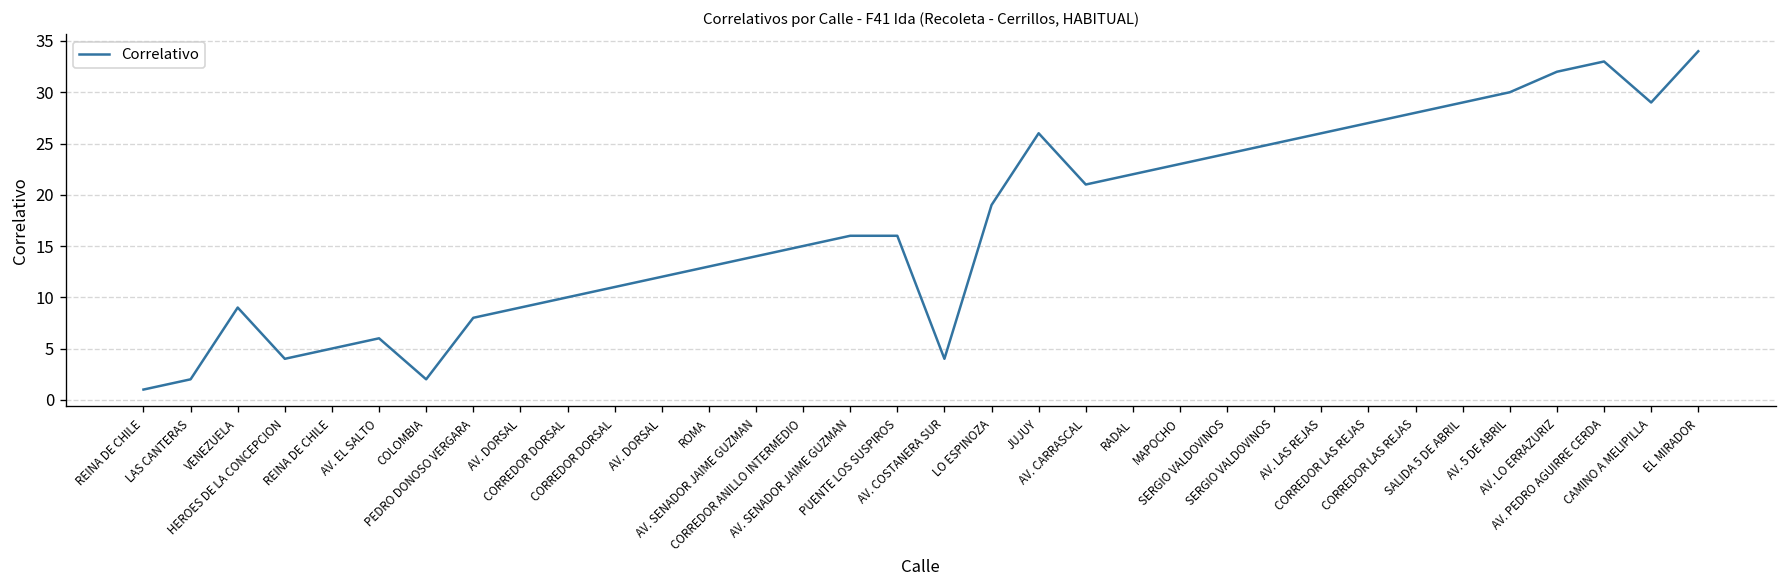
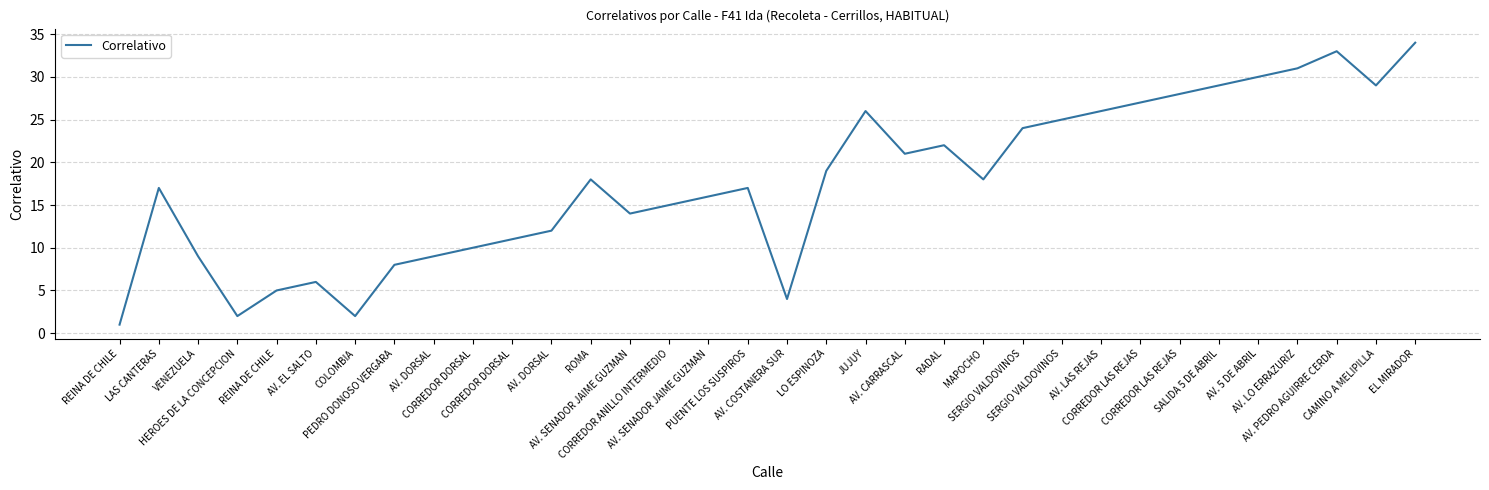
LAS CANTERAS: 2 -> 17
HEROES DE LA CONCEPCION: 4 -> 2
ROMA: 13 -> 18
PUENTE LOS SUSPIROS: 16 -> 17
MAPOCHO: 23 -> 18
AV. LO ERRAZURIZ: 32 -> 31
